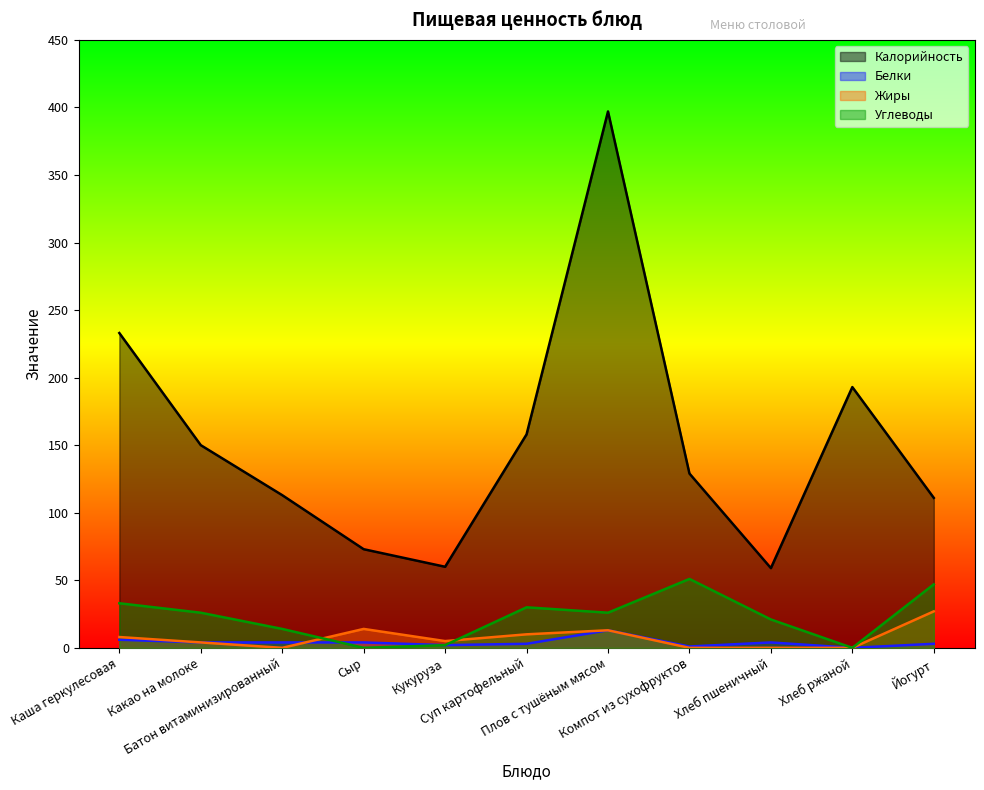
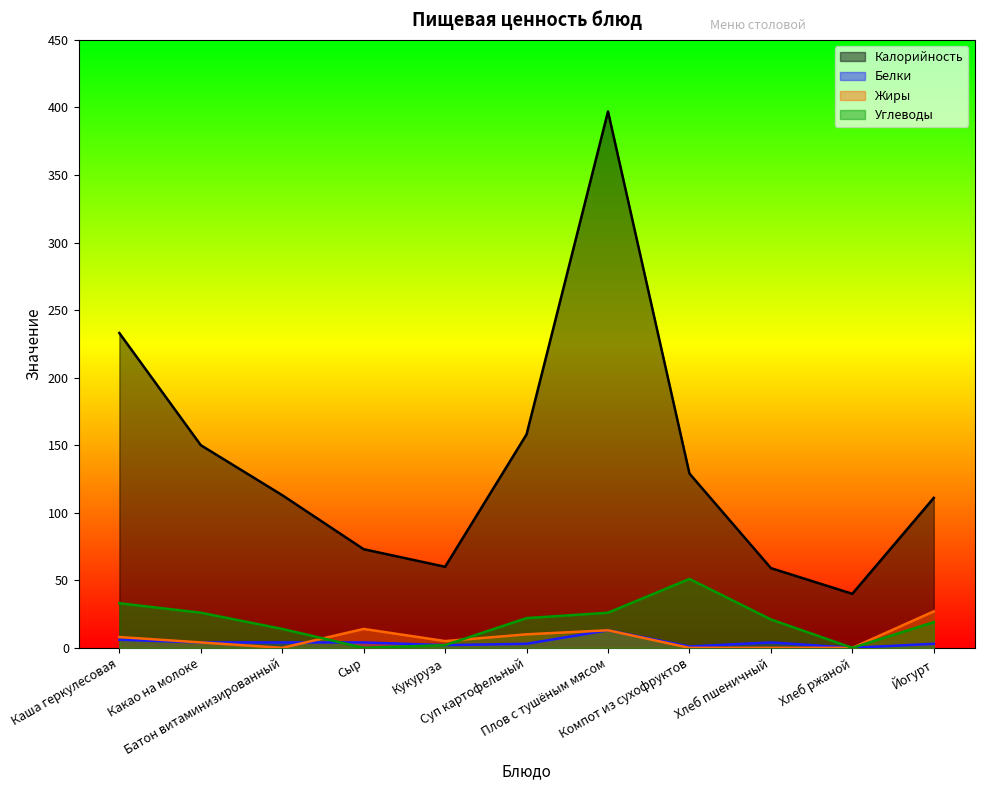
Углеводы, Суп картофельный: 30 -> 22
Калорийность, Хлеб ржаной: 193 -> 40
Углеводы, Йогурт: 47 -> 19
